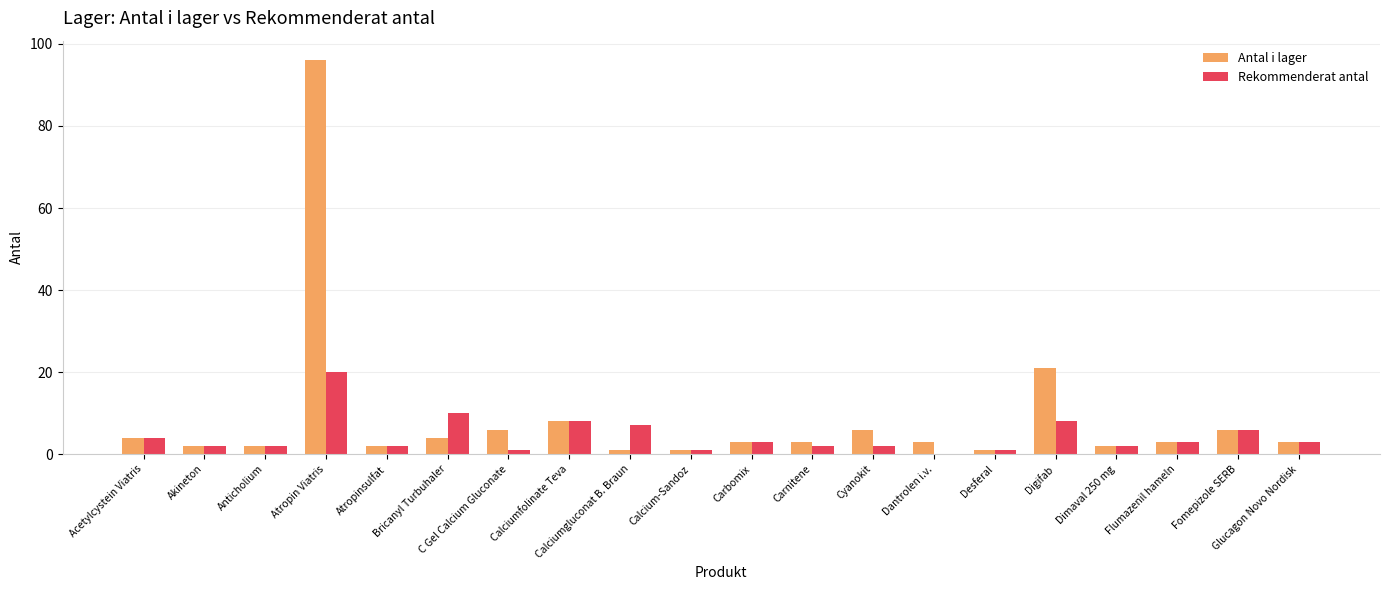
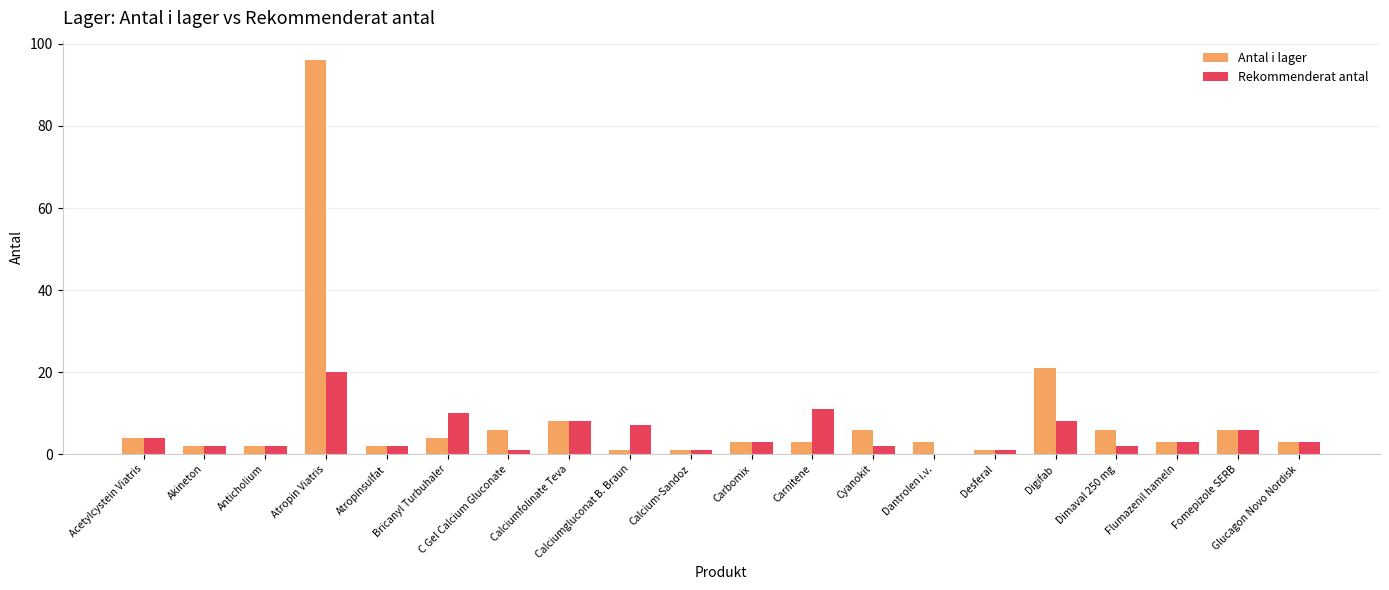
Rekommenderat antal, Carnitene: 2 -> 11
Antal i lager, Dimaval 250 mg: 2 -> 6
